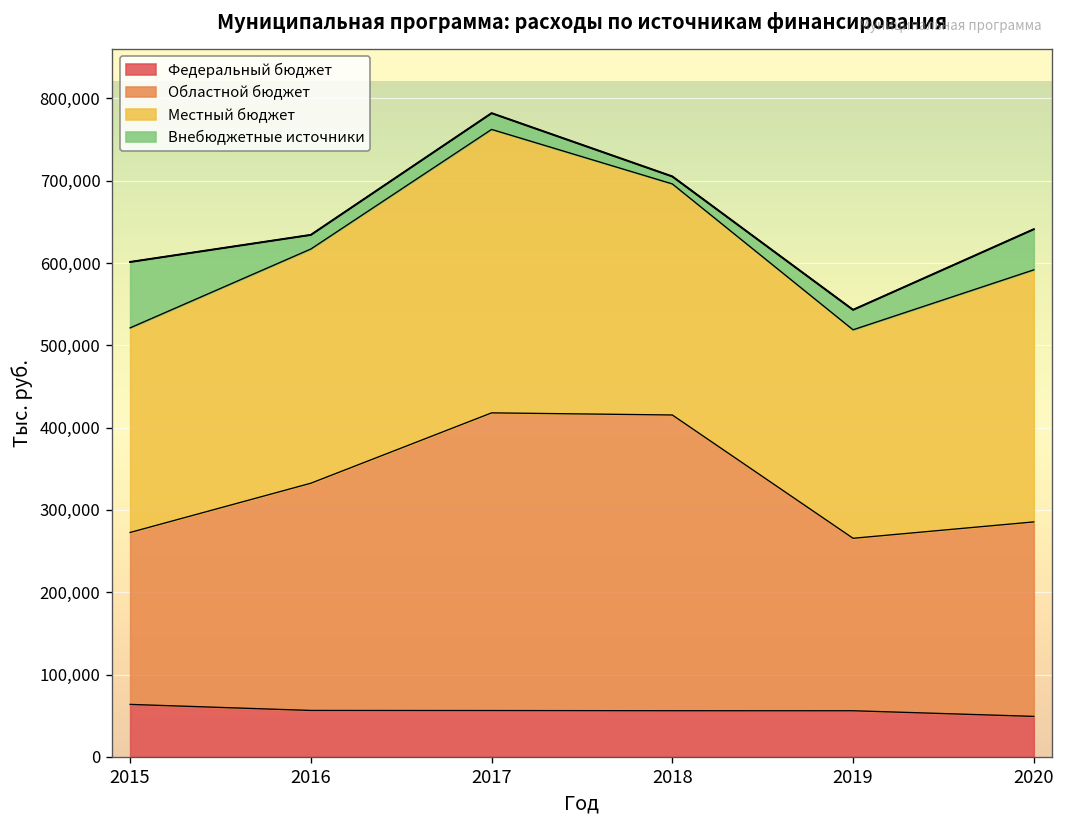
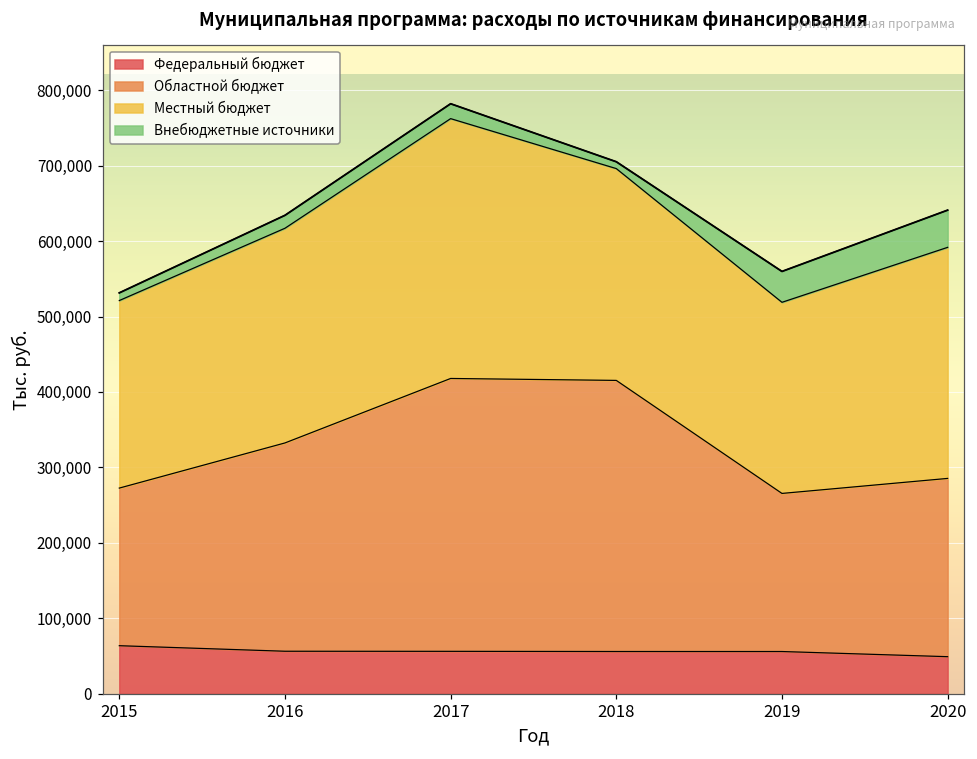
Внебюджетные источники, 2015: 80,000 -> 10,000
Внебюджетные источники, 2019: 20,000 -> 40,000
